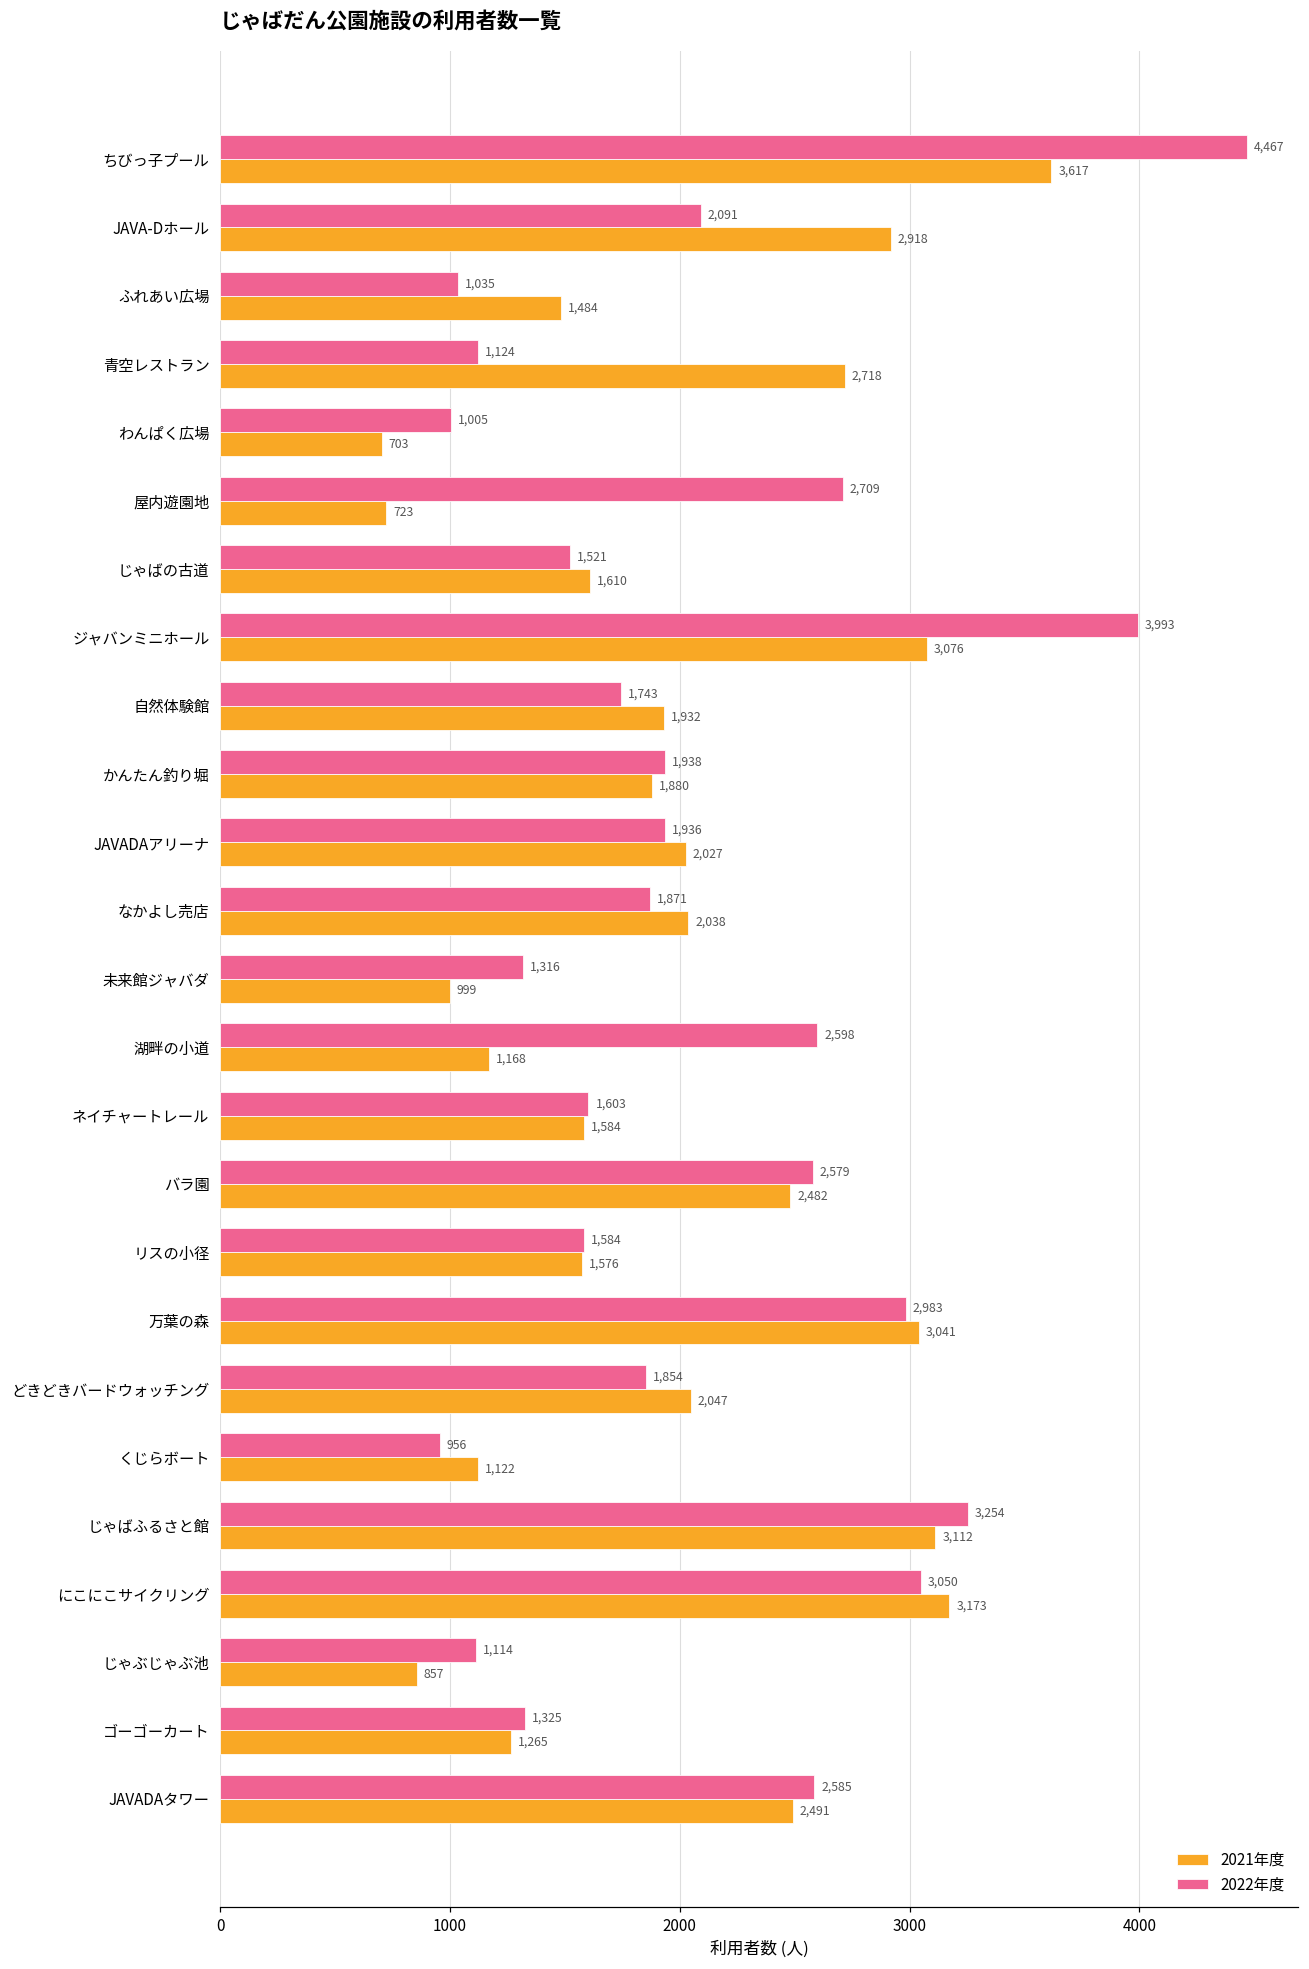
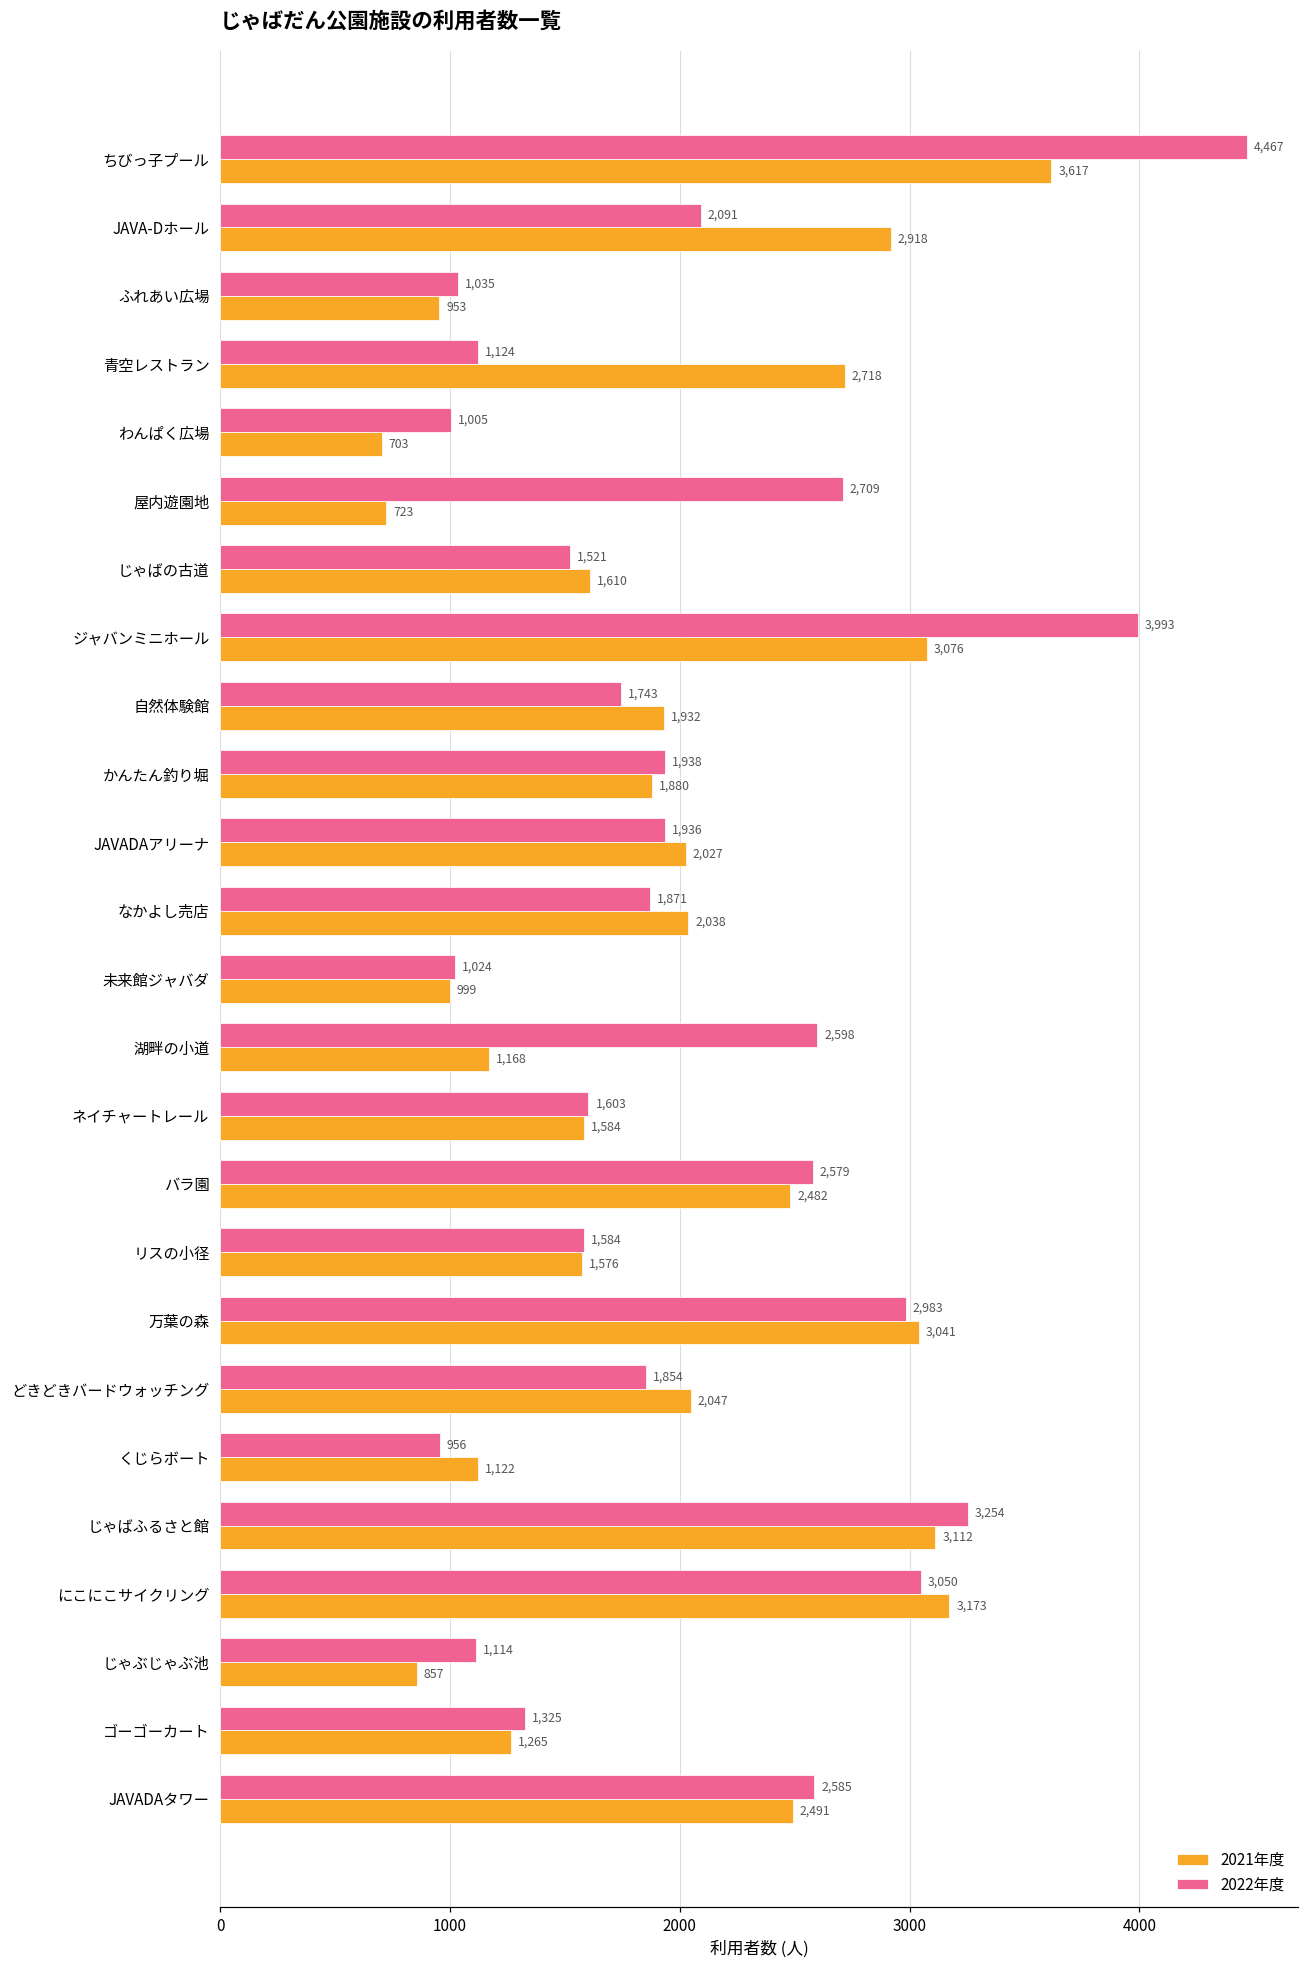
2021年度, ふれあい広場: 1,484 -> 953
2022年度, 未来館ジャバダ: 1,316 -> 1,024
